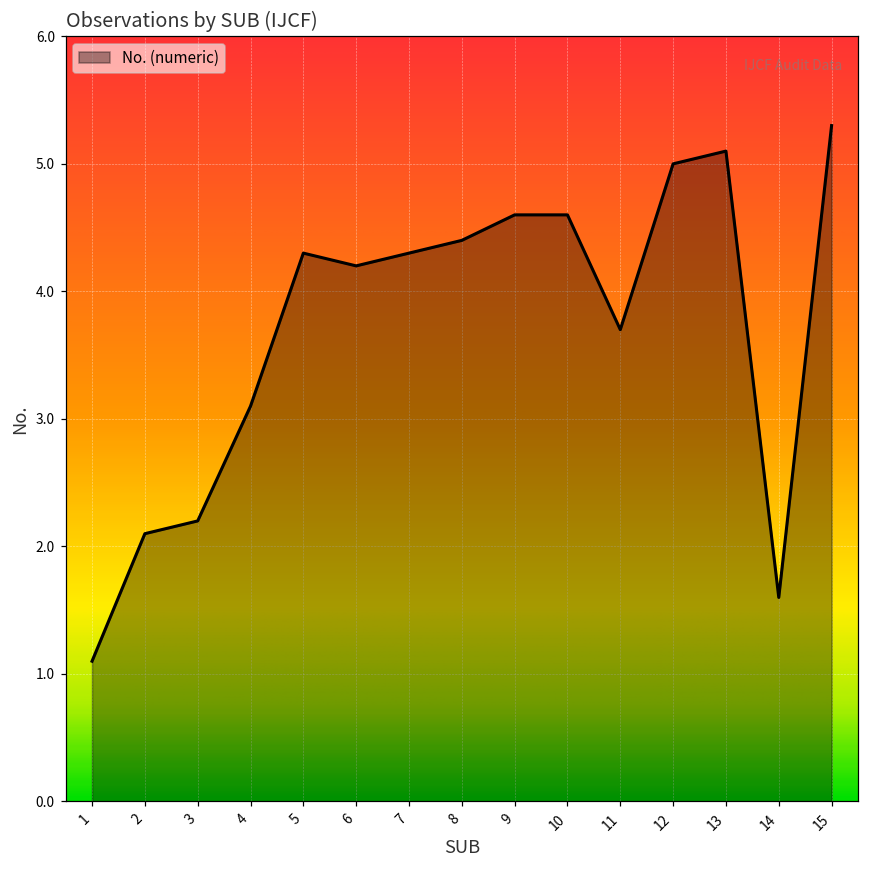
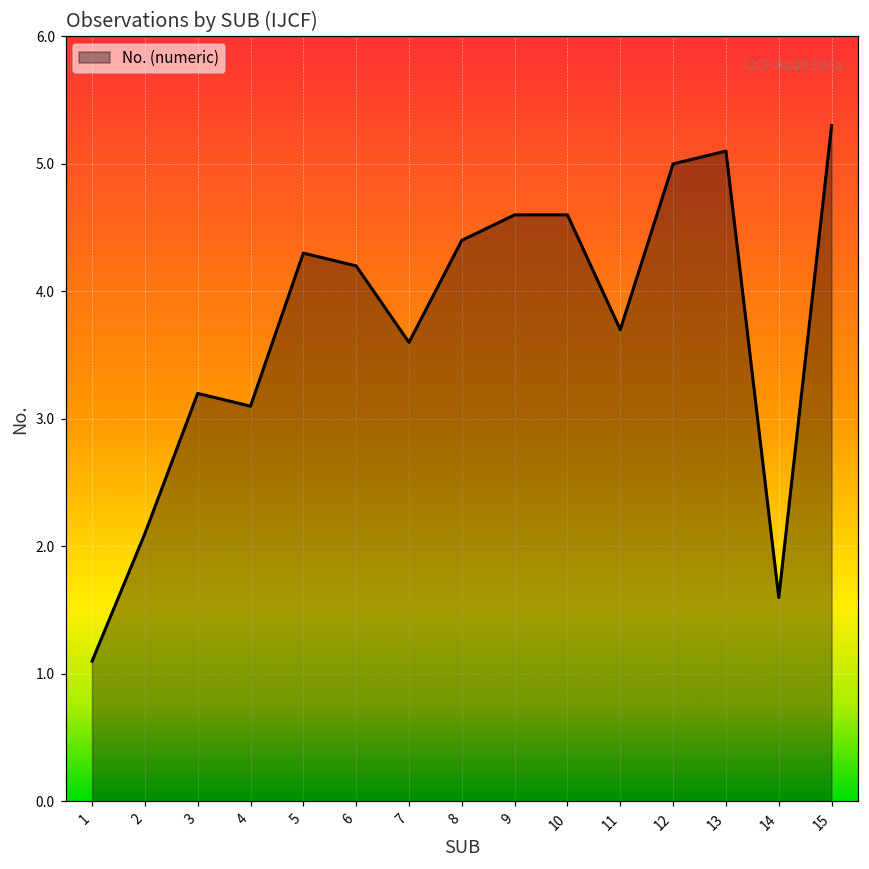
3: 2.2 -> 3.2
7: 4.3 -> 3.6
